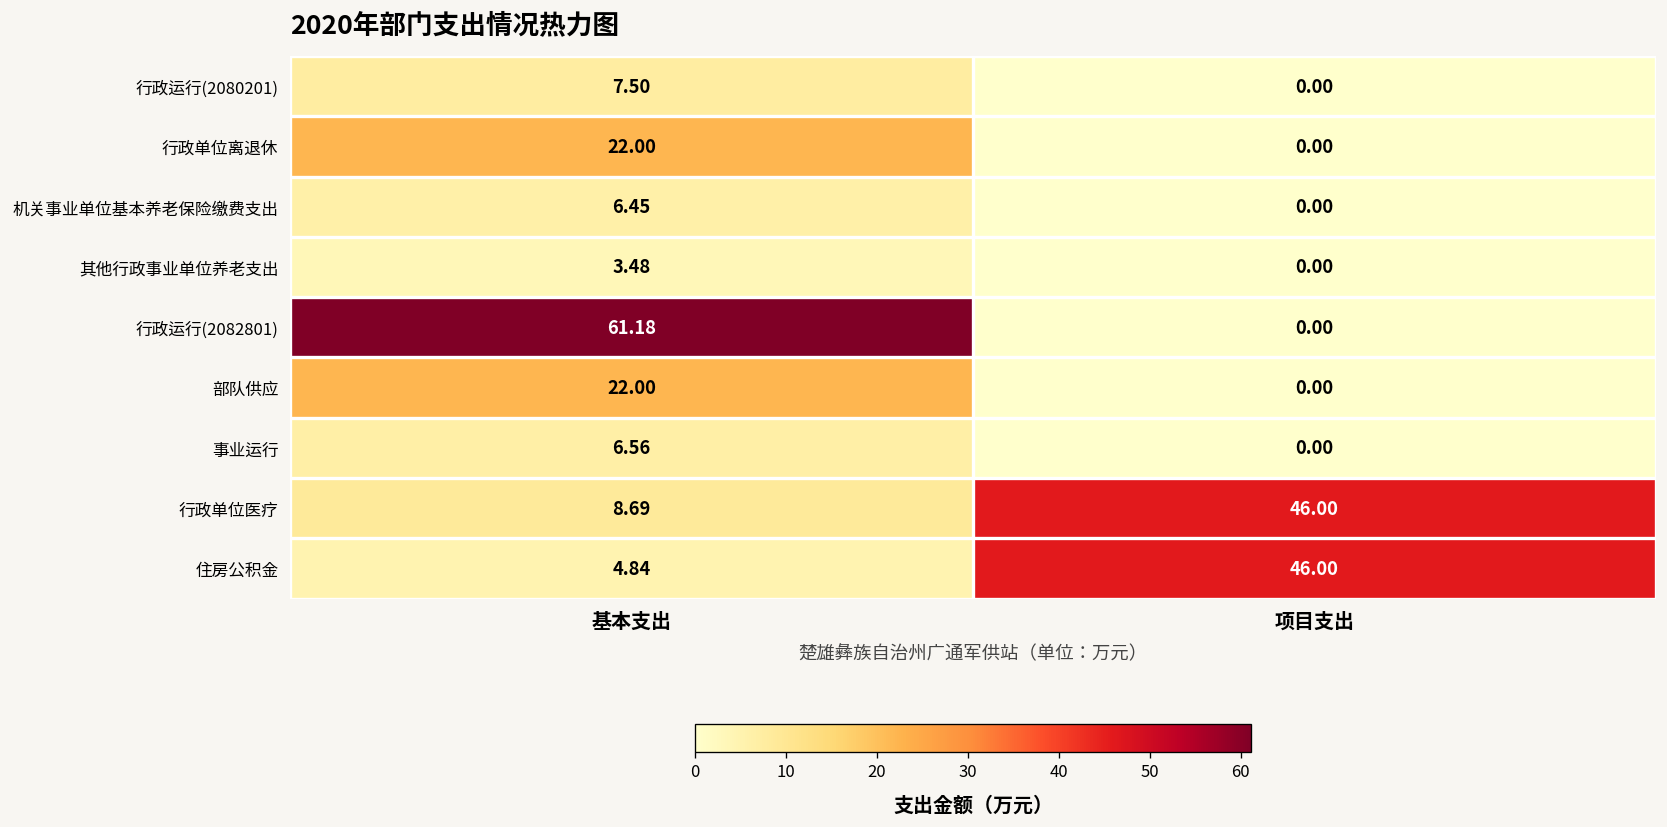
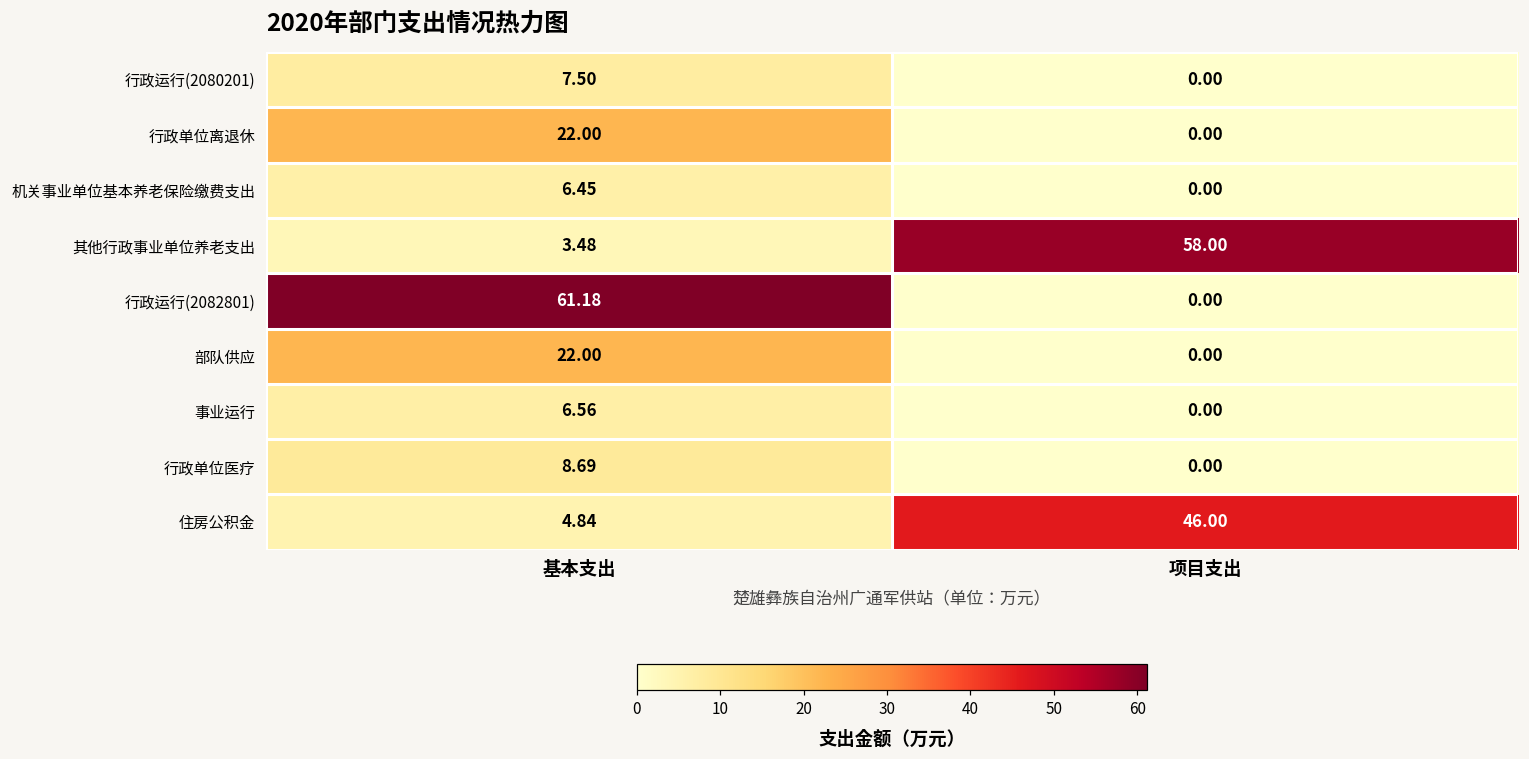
其他行政事业单位养老支出, 项目支出: 0.00 -> 58.00
行政单位医疗, 项目支出: 46.00 -> 0.00
